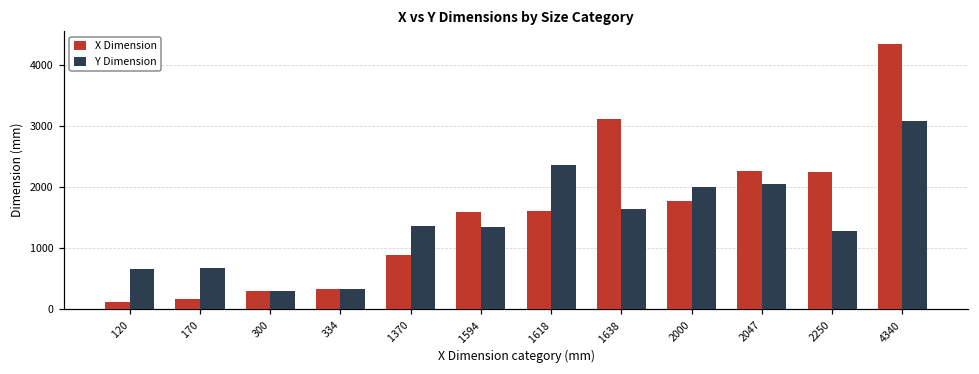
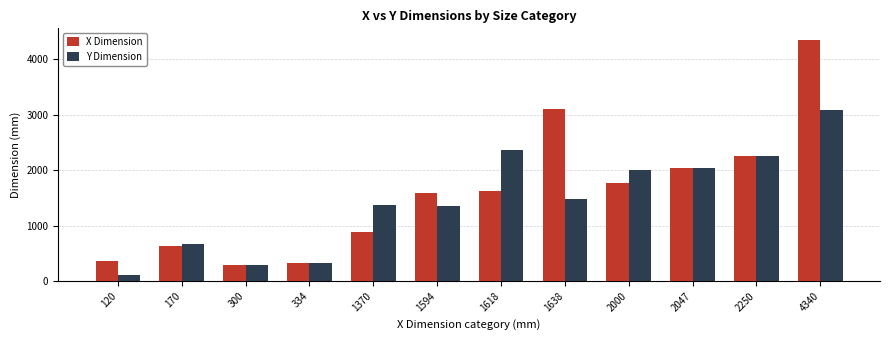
X Dimension, 120: 100 -> 400
Y Dimension, 120: 700 -> 100
X Dimension, 170: 200 -> 600
Y Dimension, 1638: 1600 -> 1500
X Dimension, 2047: 2300 -> 2000
Y Dimension, 2250: 1300 -> 2300
